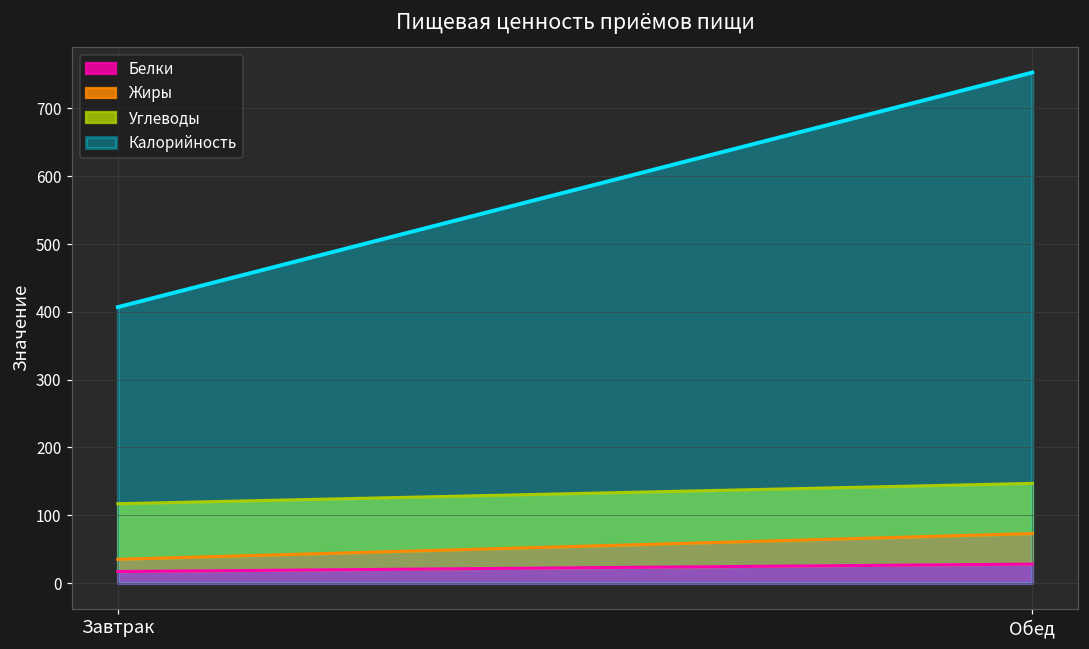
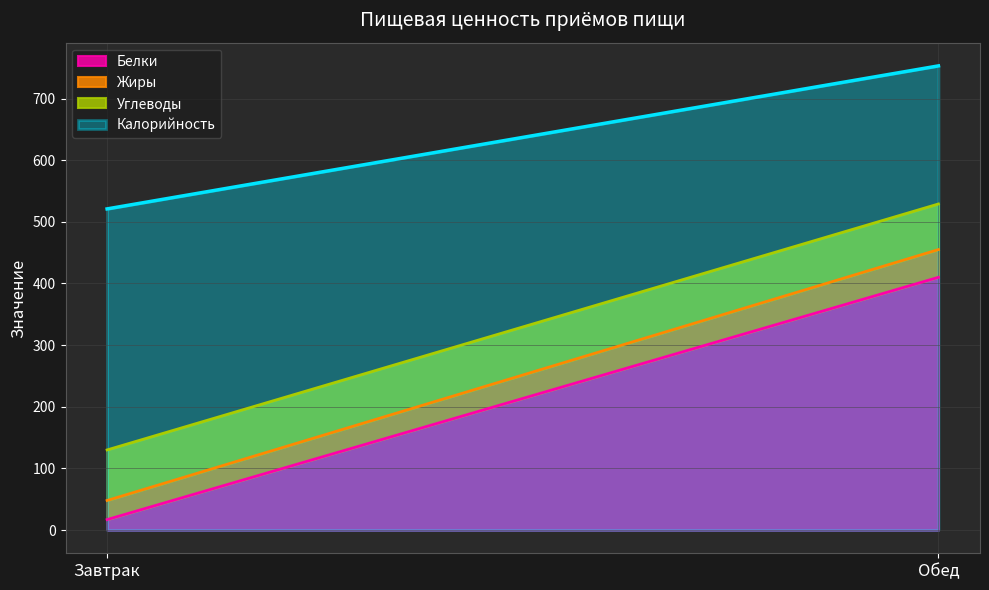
Жиры, Завтрак: 20 -> 30
Калорийность, Завтрак: 410 -> 520
Белки, Обед: 30 -> 410
